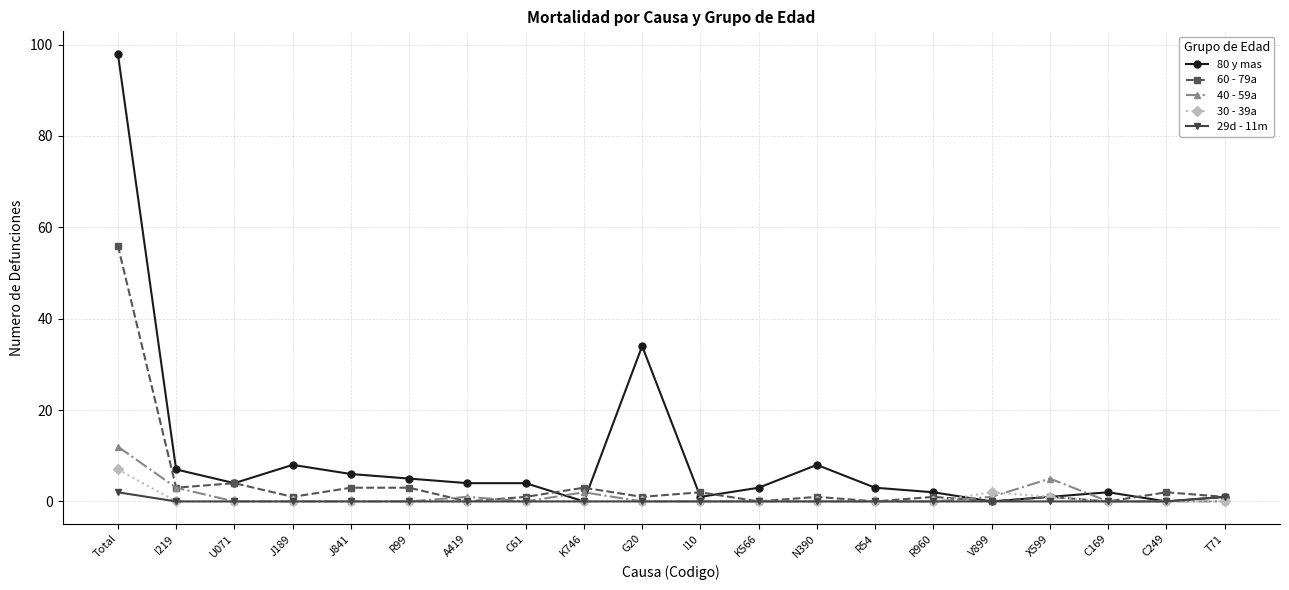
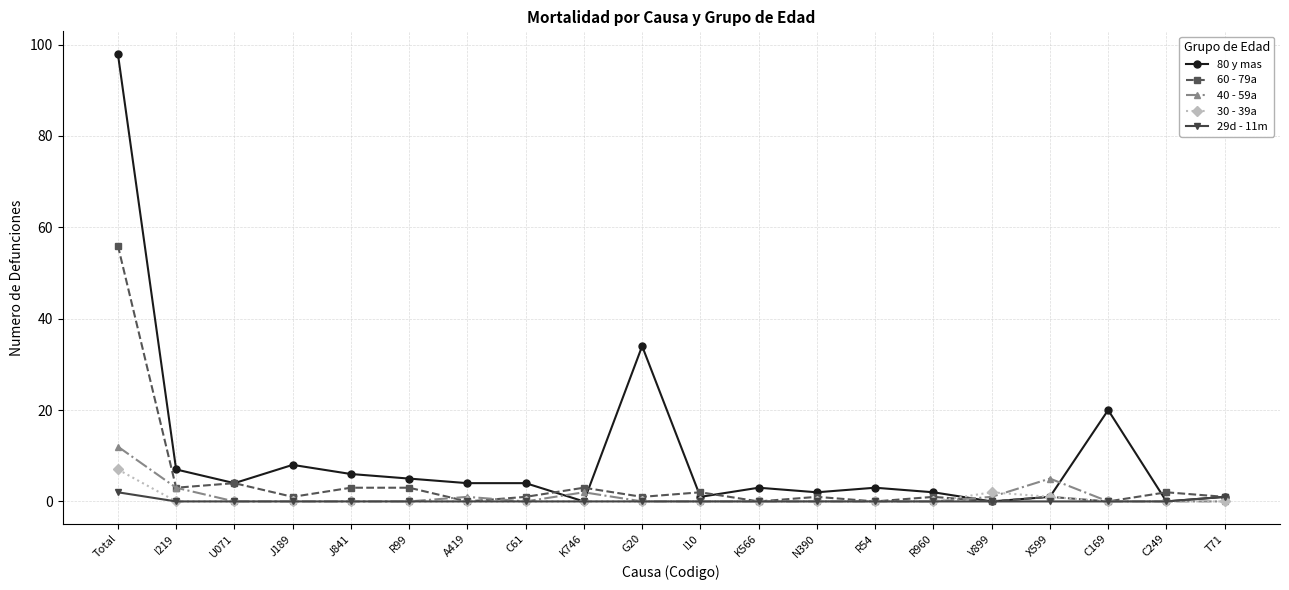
80 y mas, N390: 8 -> 2
80 y mas, C169: 2 -> 20
